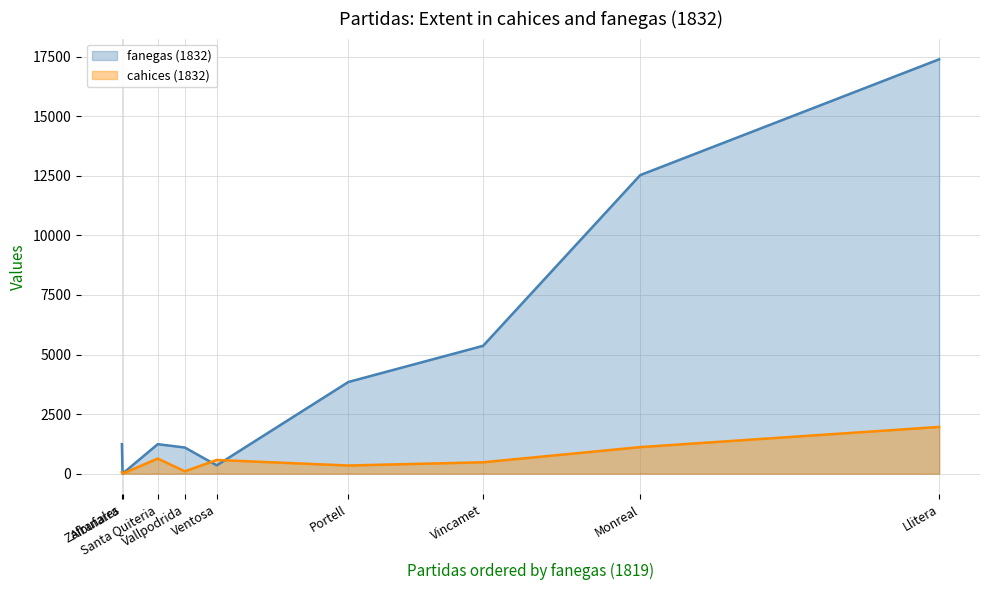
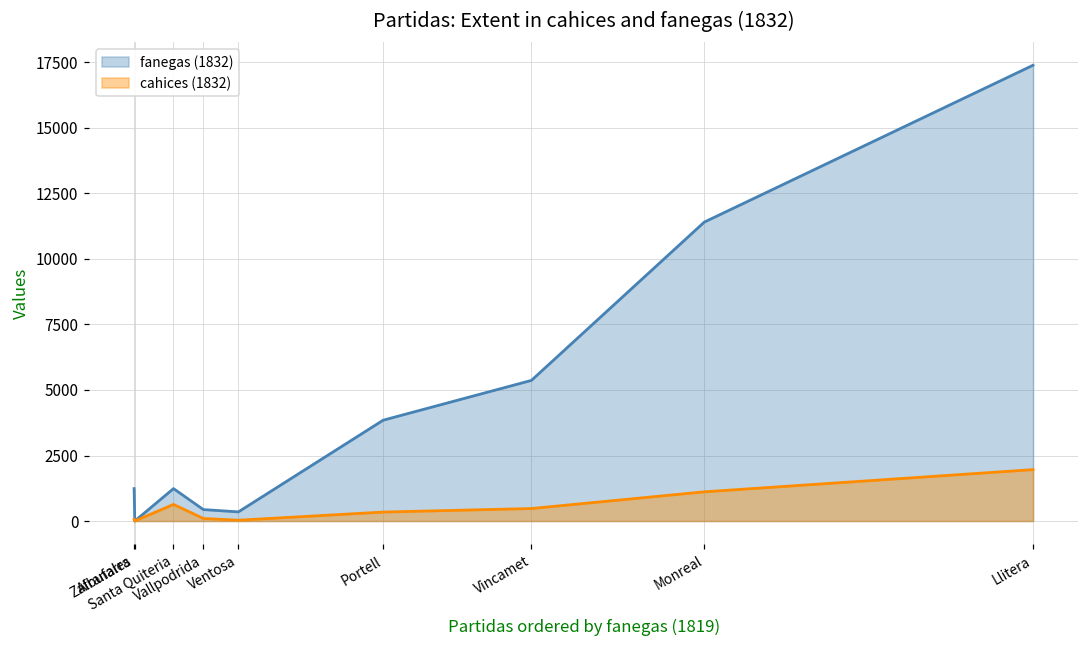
fanegas (1832), Vallpodrida: 1100 -> 400
cahices (1832), Ventosa: 600 -> 0
fanegas (1832), Monreal: 12500 -> 11400
